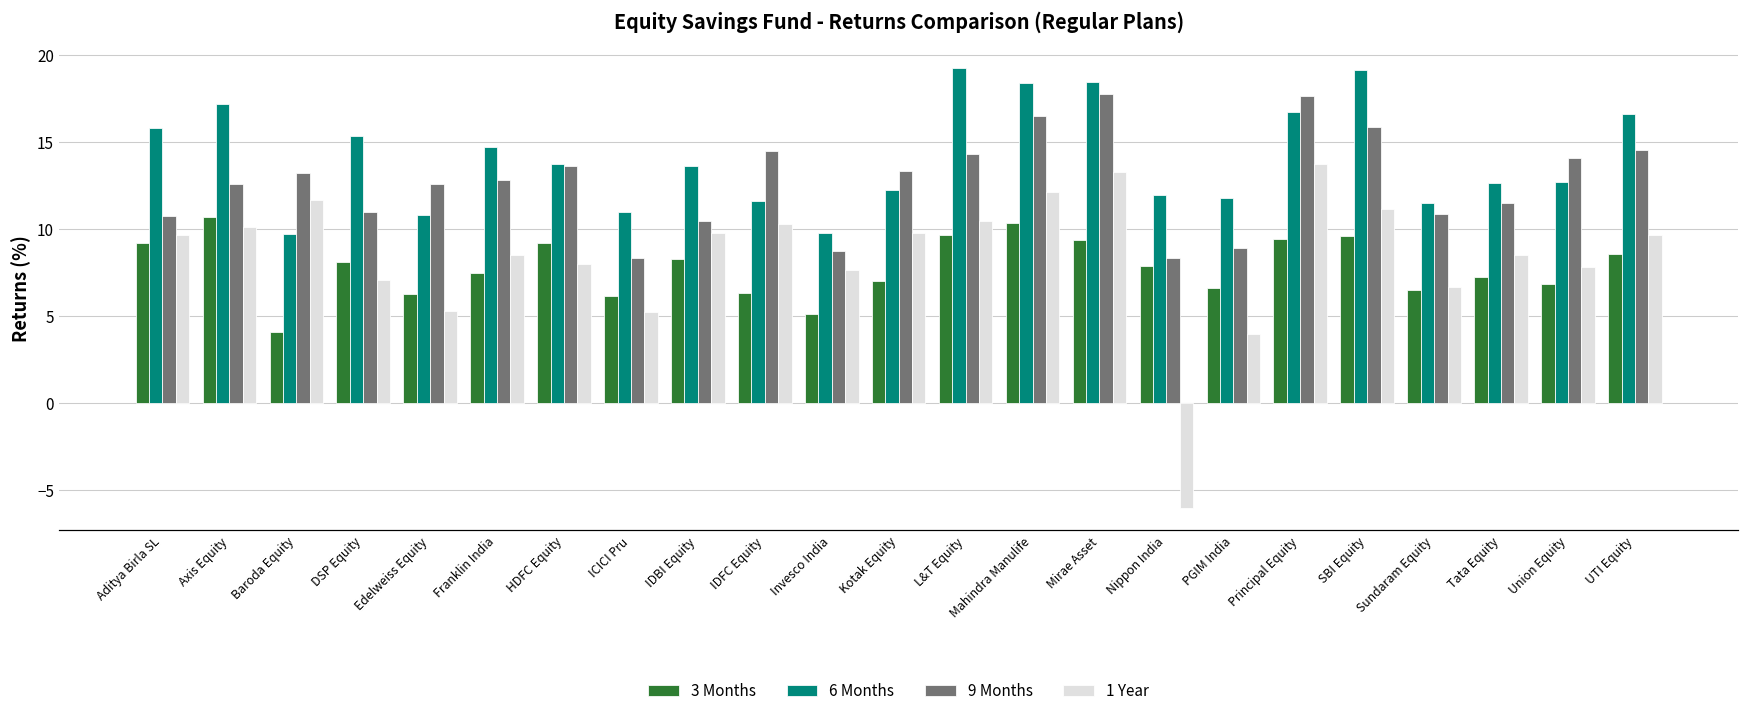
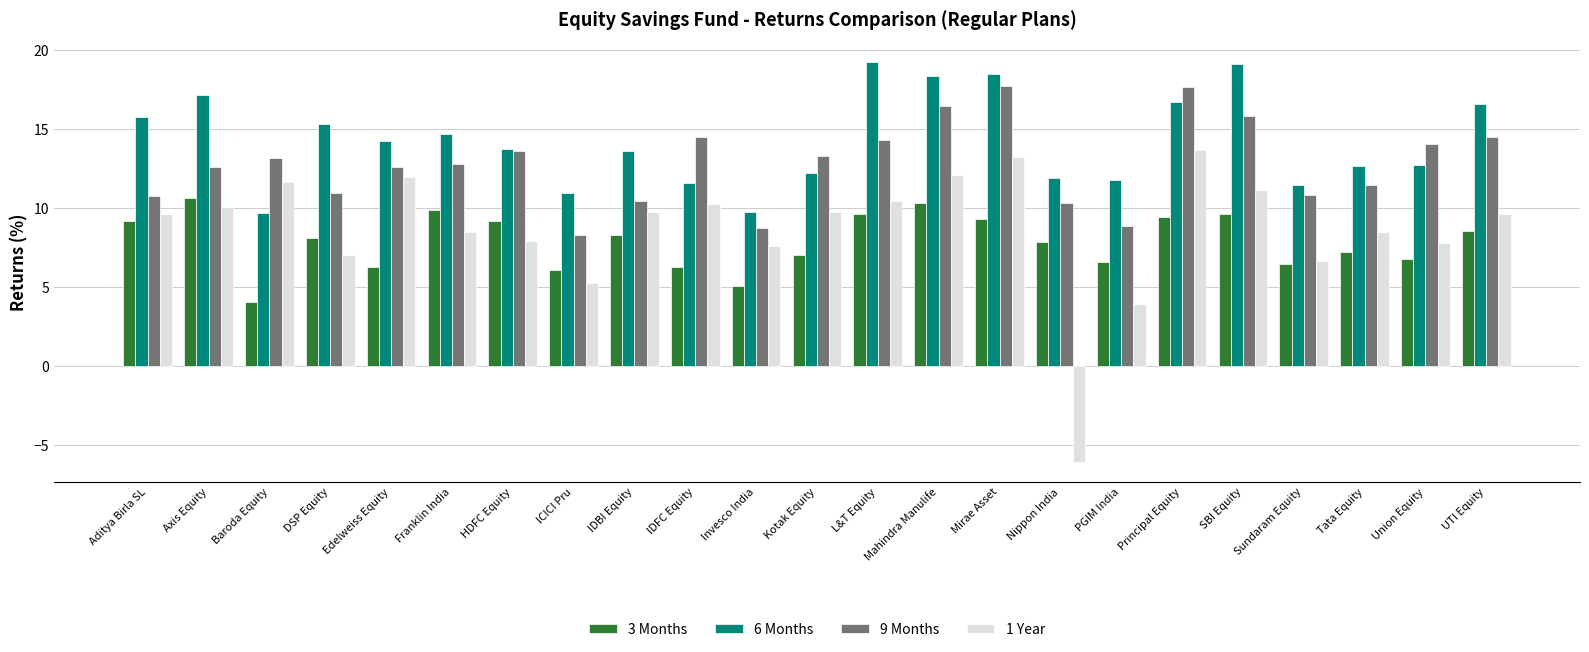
6 Months, Edelweiss Equity: 10.8 -> 14.3
1 Year, Edelweiss Equity: 5.3 -> 12.0
3 Months, Franklin India: 7.5 -> 9.9
9 Months, Nippon India: 8.3 -> 10.3
